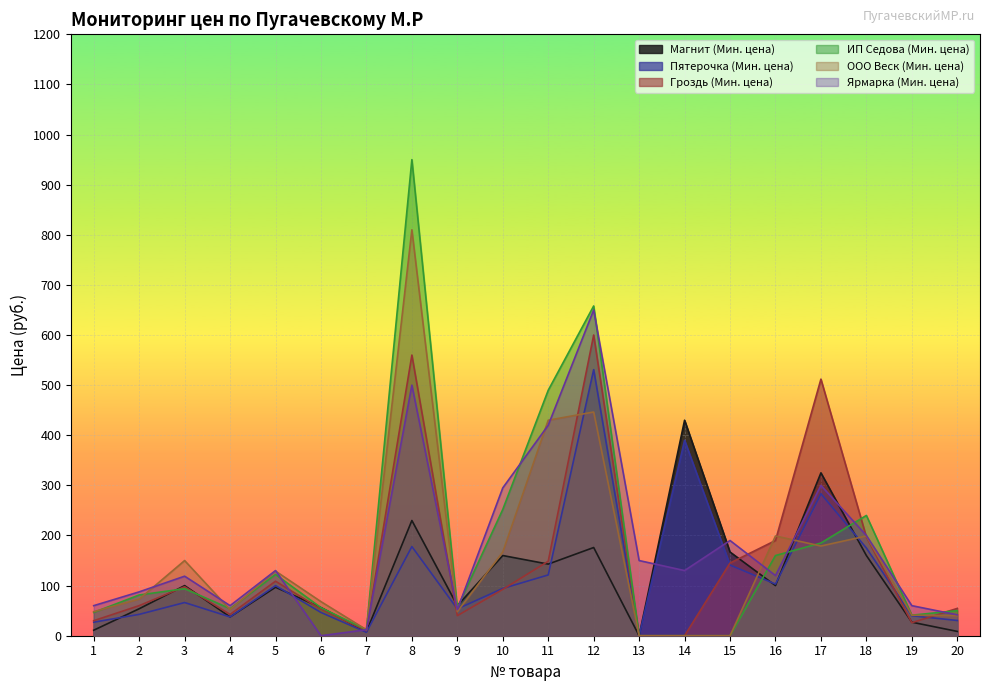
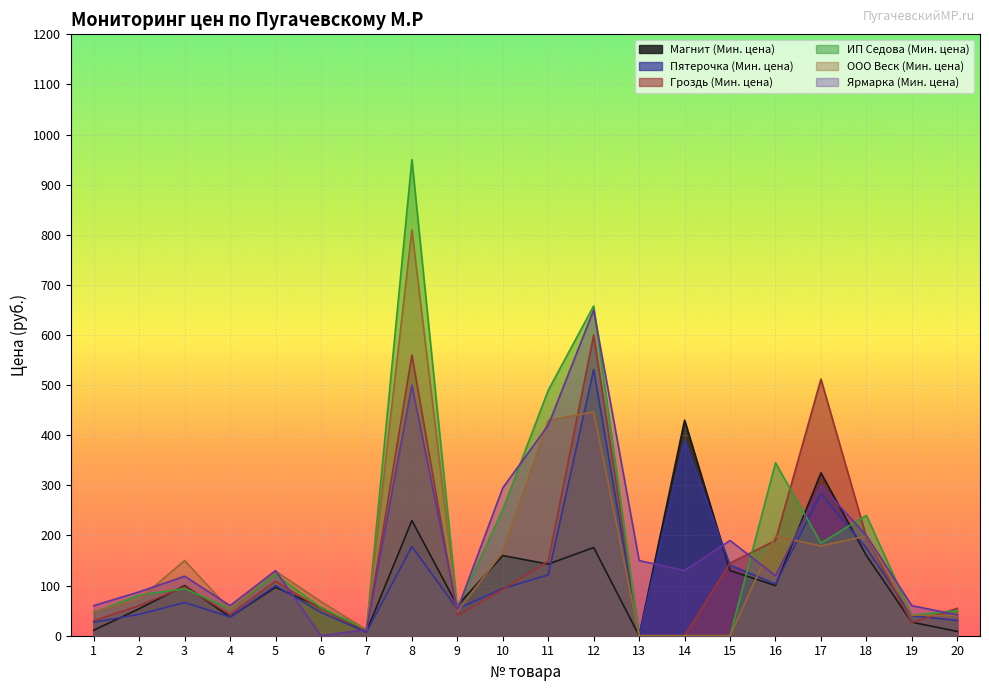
Магнит (Мин. цена), 15: 170 -> 130
ИП Седова (Мин. цена), 16: 160 -> 350
